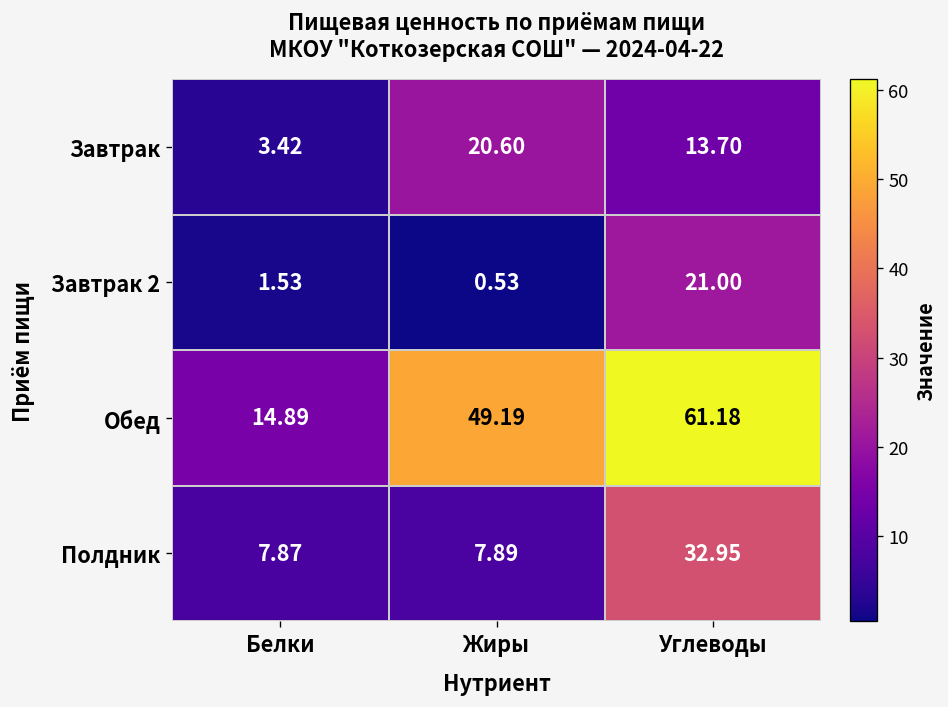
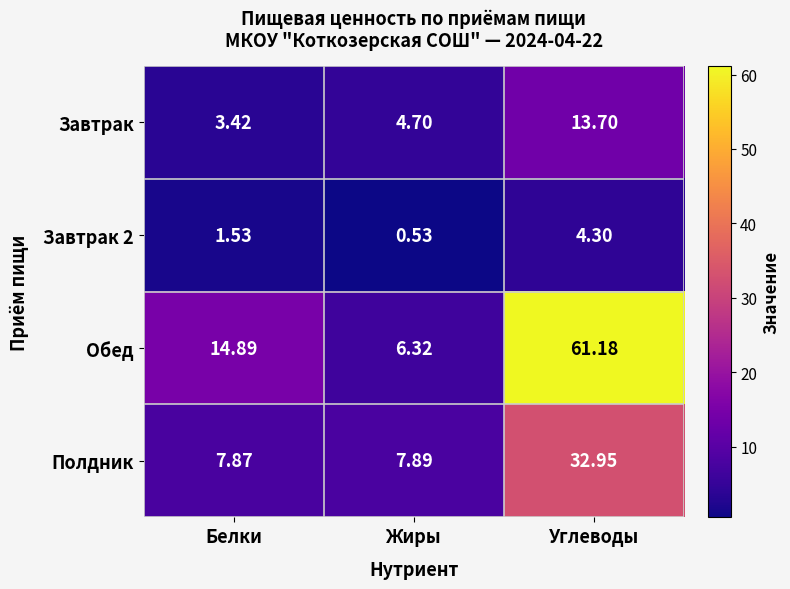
Завтрак, Жиры: 20.60 -> 4.70
Завтрак 2, Углеводы: 21.00 -> 4.30
Обед, Жиры: 49.19 -> 6.32
